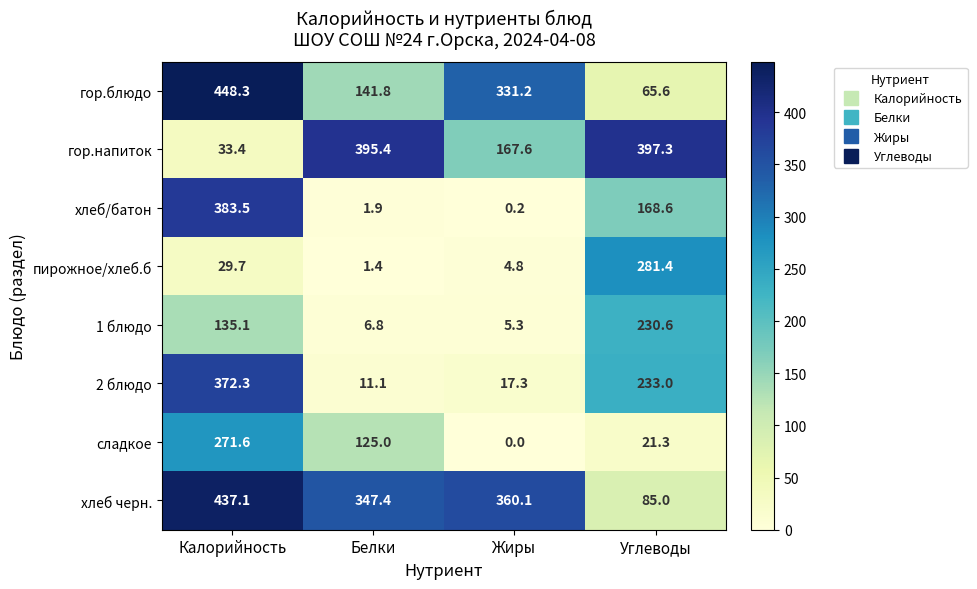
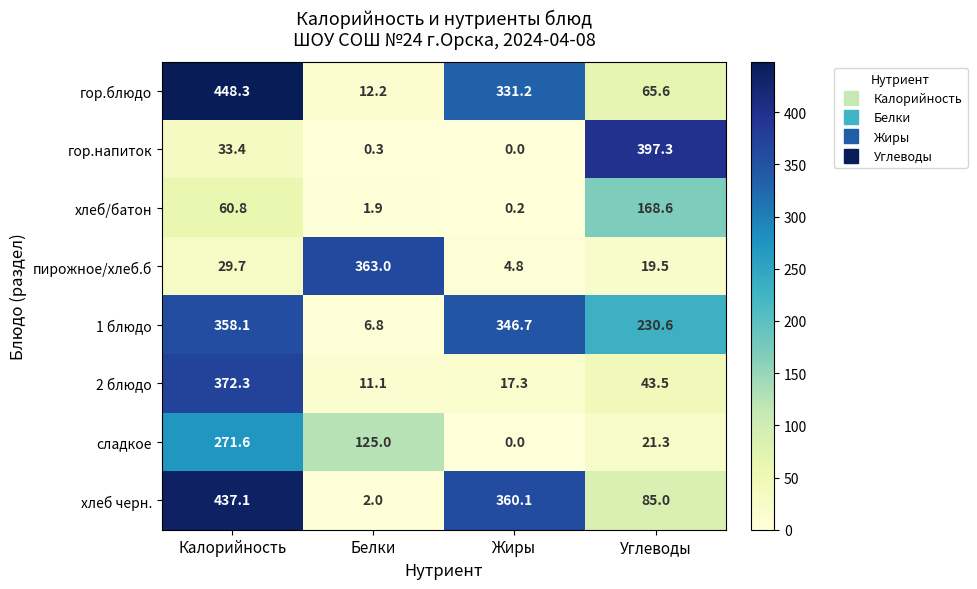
гор.блюдо, Белки: 141.8 -> 12.2
гор.напиток, Белки: 395.4 -> 0.3
гор.напиток, Жиры: 167.6 -> 0.0
хлеб/батон, Калорийность: 383.5 -> 60.8
пирожное/хлеб.б, Белки: 1.4 -> 363.0
пирожное/хлеб.б, Углеводы: 281.4 -> 19.5
1 блюдо, Калорийность: 135.1 -> 358.1
1 блюдо, Жиры: 5.3 -> 346.7
2 блюдо, Углеводы: 233.0 -> 43.5
хлеб черн., Белки: 347.4 -> 2.0
